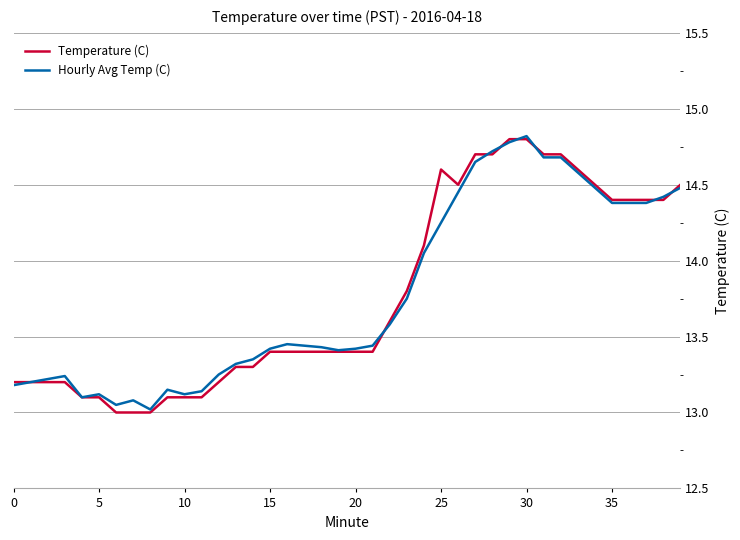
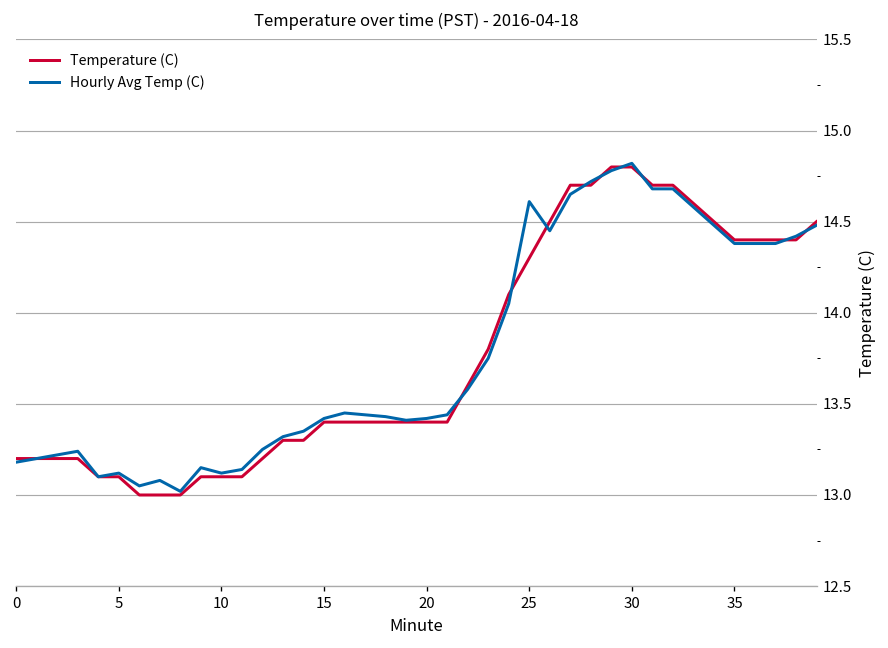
Temperature (C), 25: 14.6 -> 14.3
Hourly Avg Temp (C), 25: 14.25 -> 14.61
